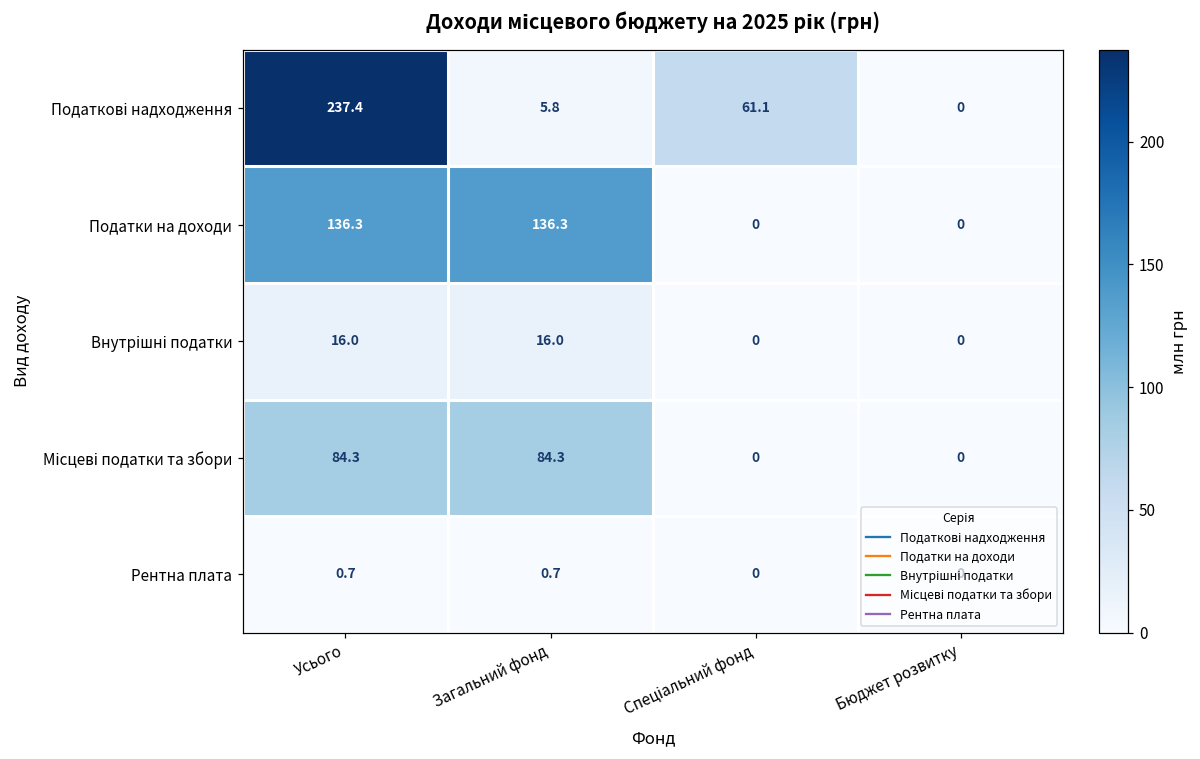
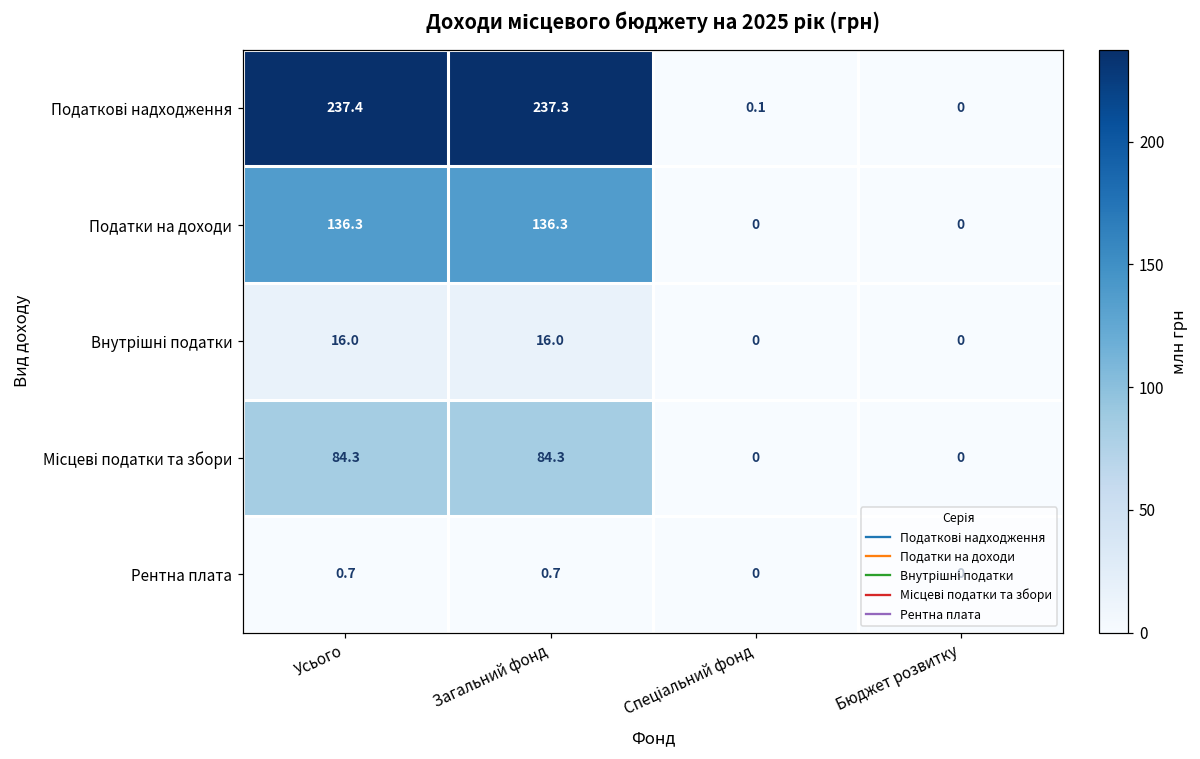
Податкові надходження, Загальний фонд: 5.8 -> 237.3
Податкові надходження, Спеціальний фонд: 61.1 -> 0.1
